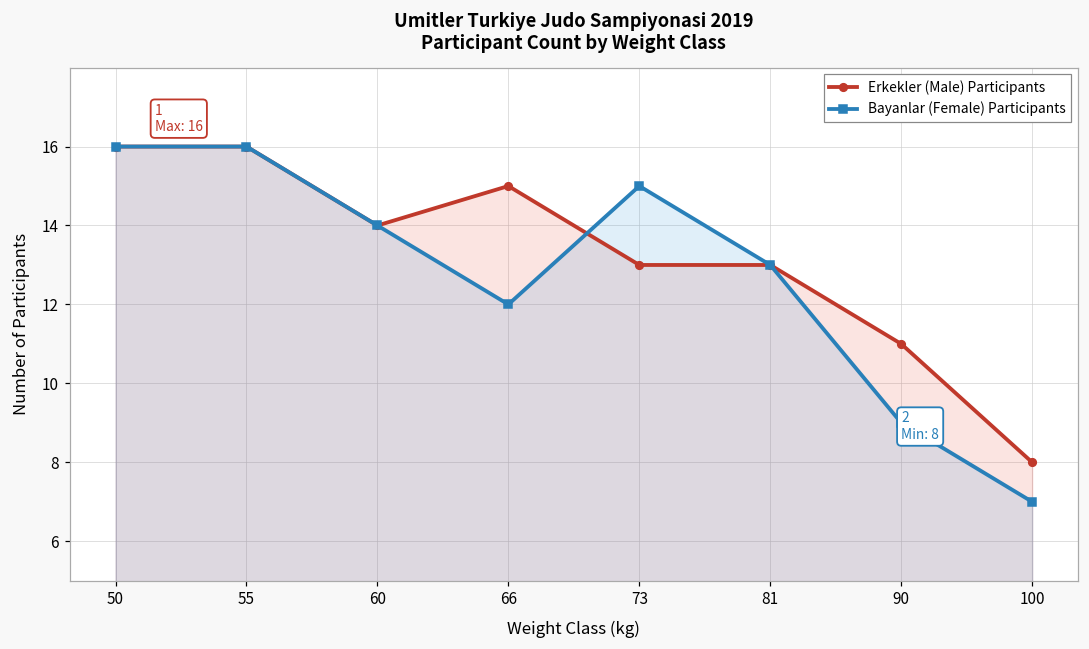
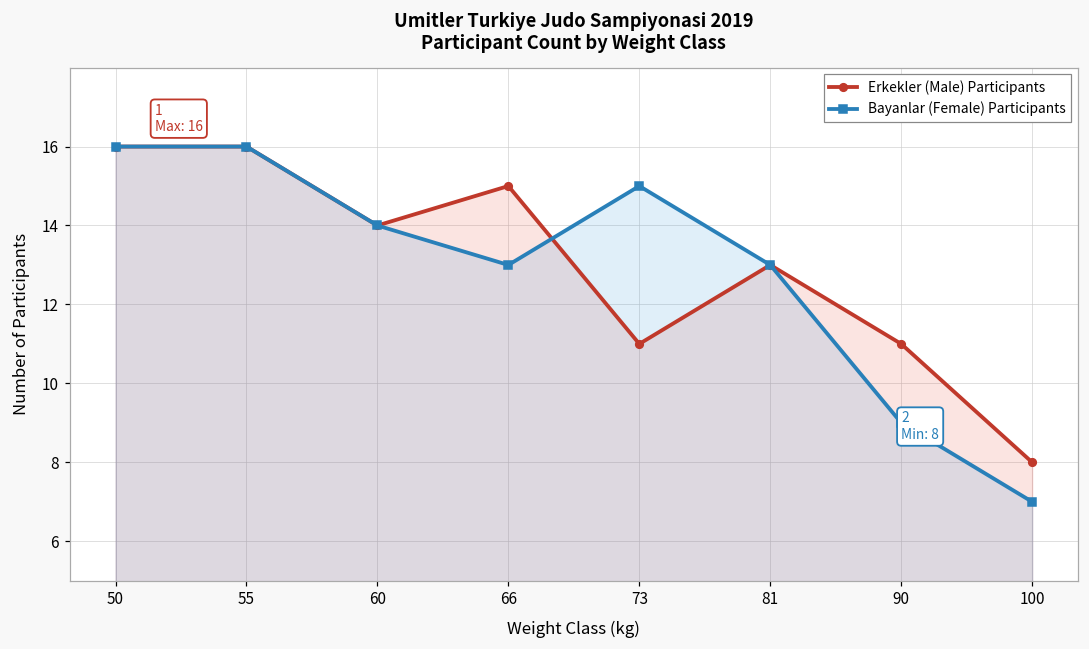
Bayanlar (Female) Participants, 66: 12 -> 13
Erkekler (Male) Participants, 73: 13 -> 11
